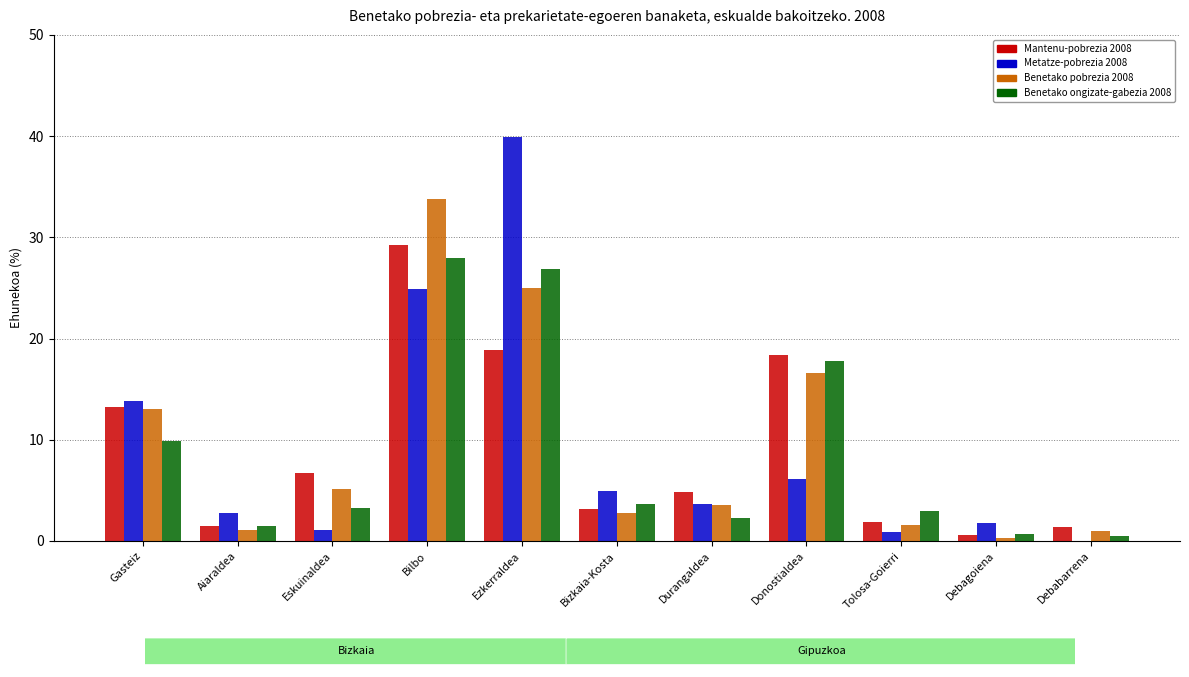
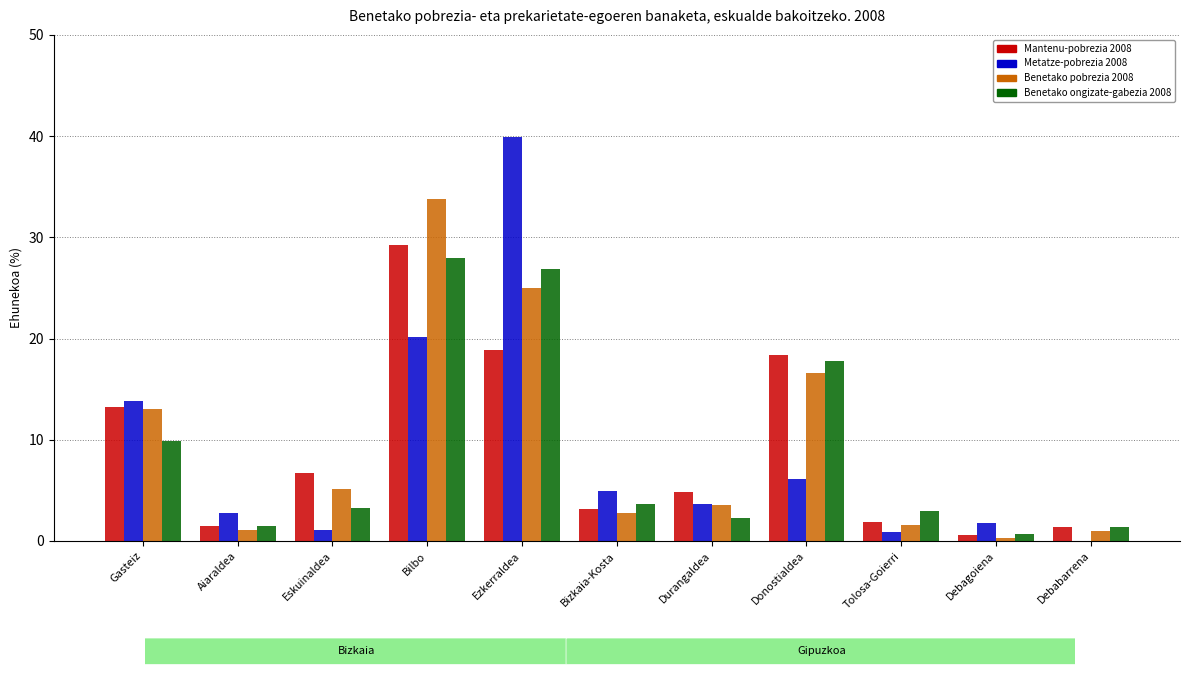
Metatze-pobrezia 2008, Bilbo: 24.9 -> 20.1
Benetako ongizate-gabezia 2008, Debabarrena: 0.5 -> 1.4
